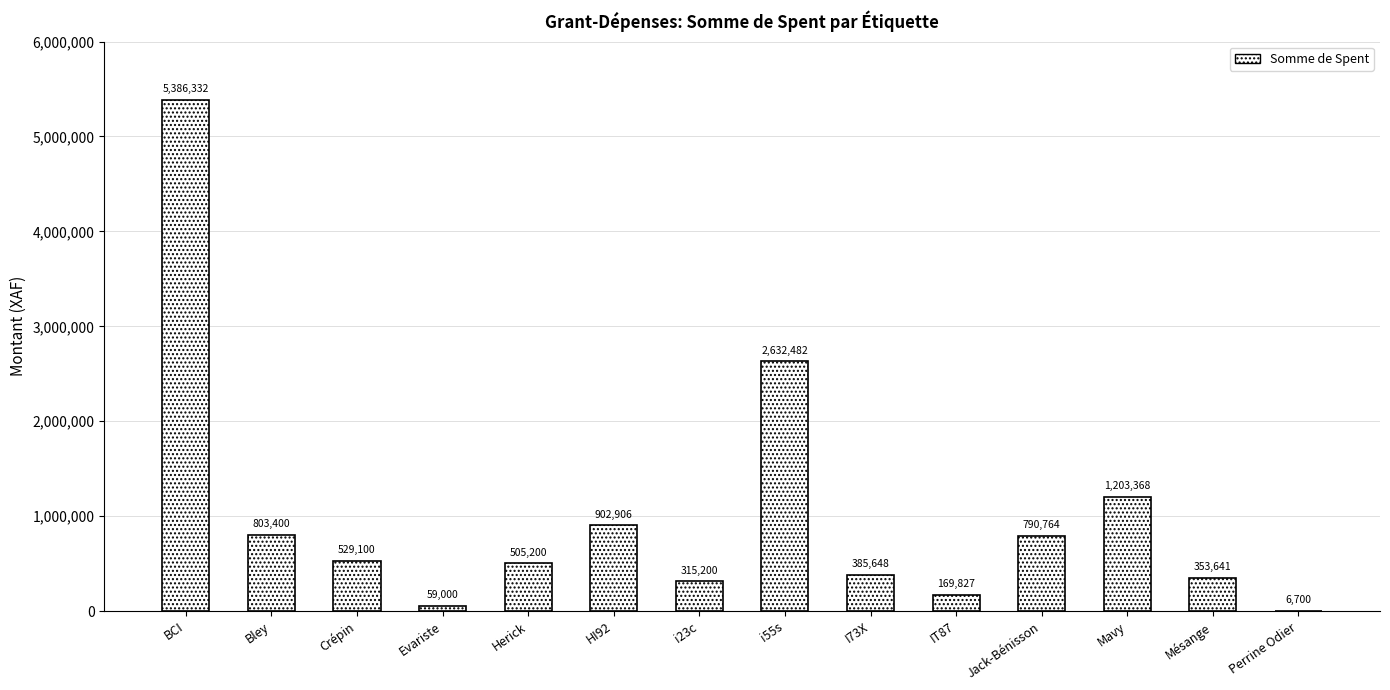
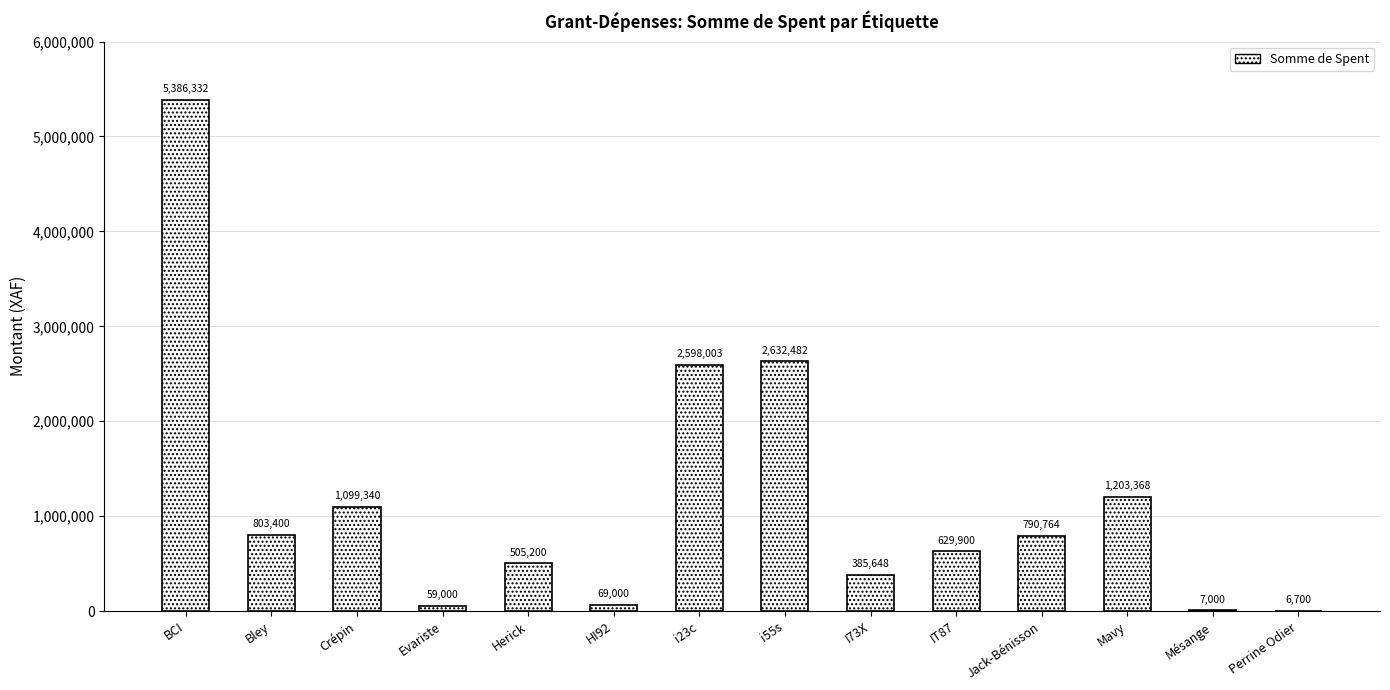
Crépin: 529,100 -> 1,099,340
HI92: 902,906 -> 69,000
i23c: 315,200 -> 2,598,003
IT87: 169,827 -> 629,900
Mésange: 353,641 -> 7,000
